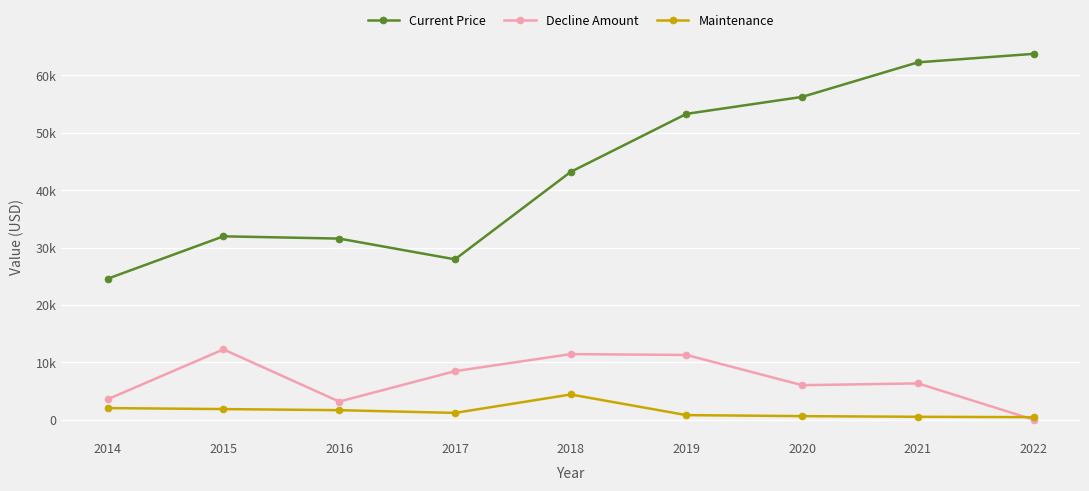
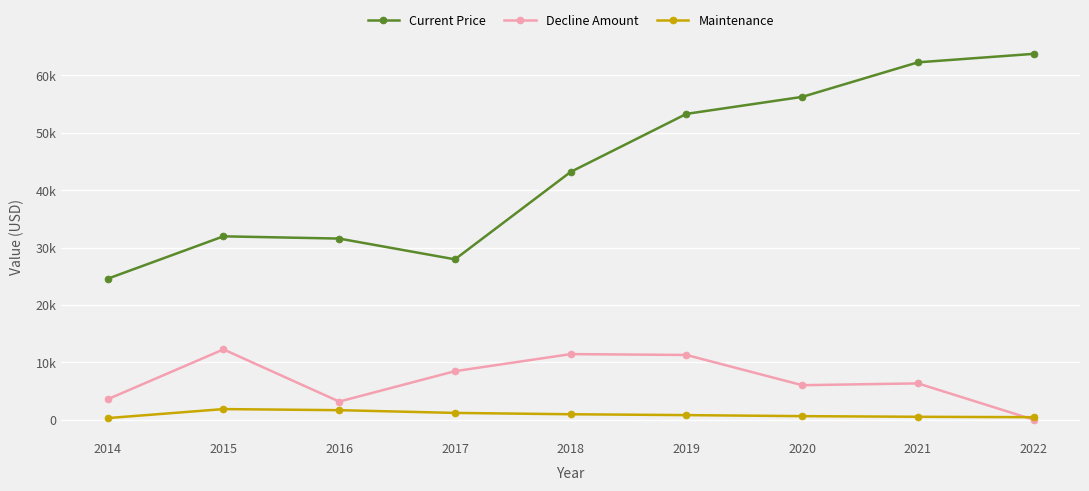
Maintenance, 2014: 2000 -> 0
Maintenance, 2018: 4000 -> 1000
